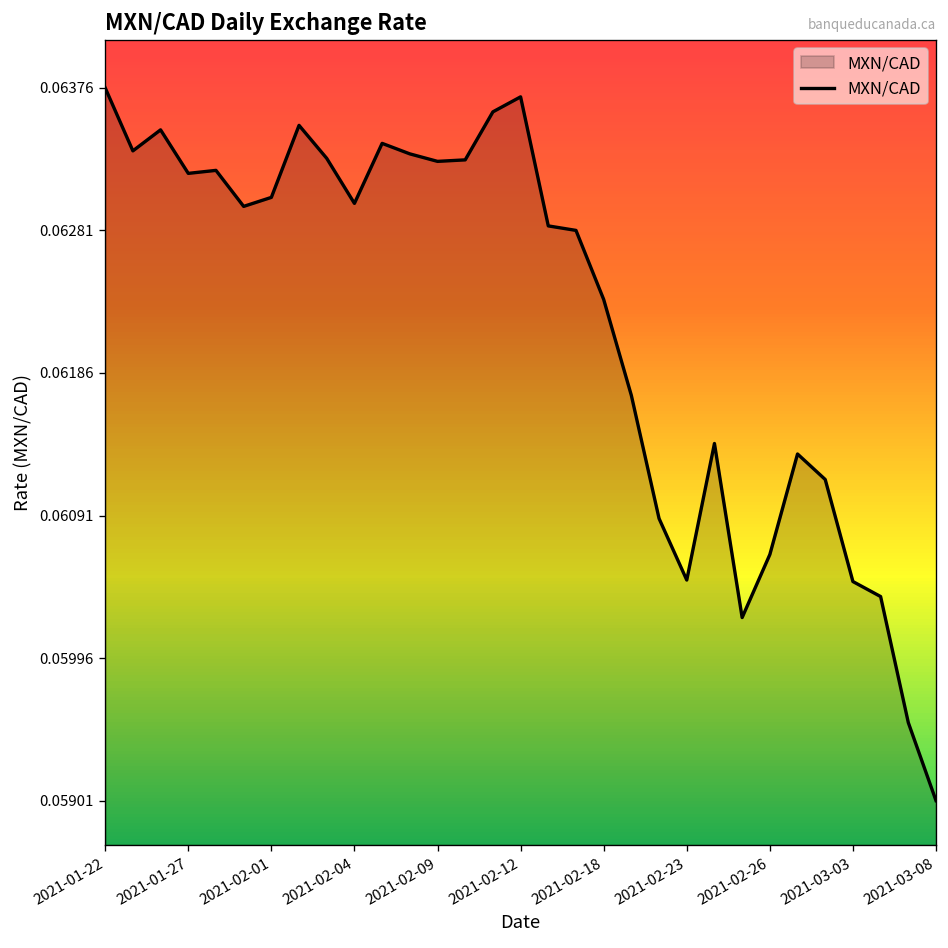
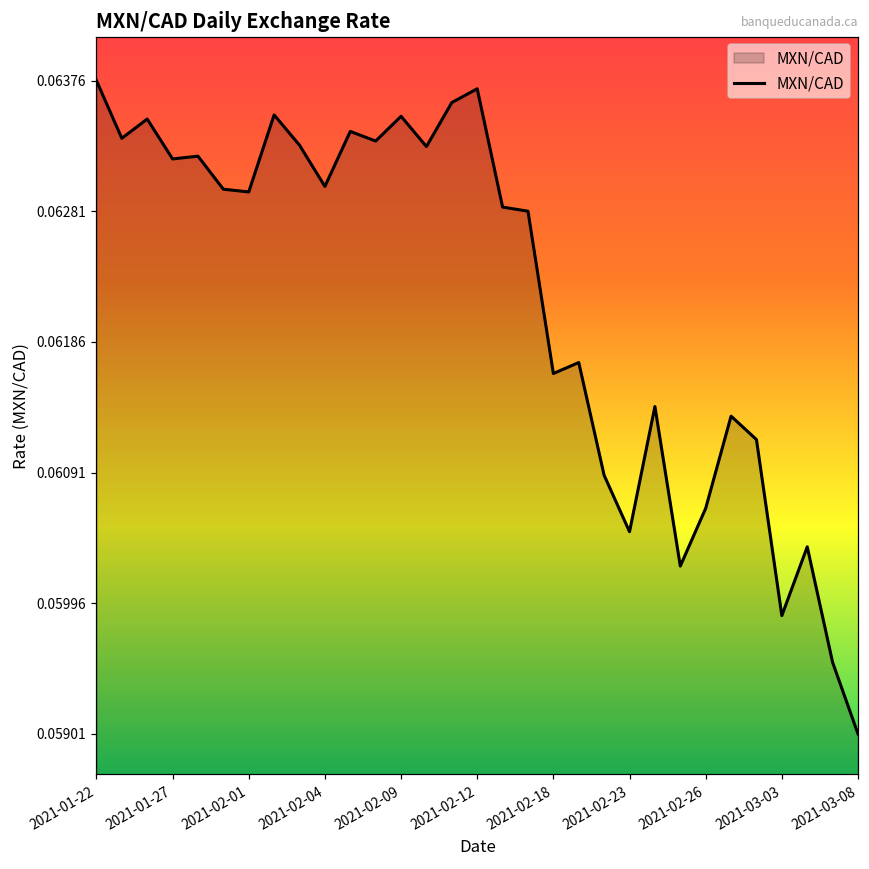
2021-02-01: 0.06303 -> 0.06295
2021-02-09: 0.06327 -> 0.06350
2021-02-18: 0.06235 -> 0.06163
2021-03-03: 0.06047 -> 0.05987
